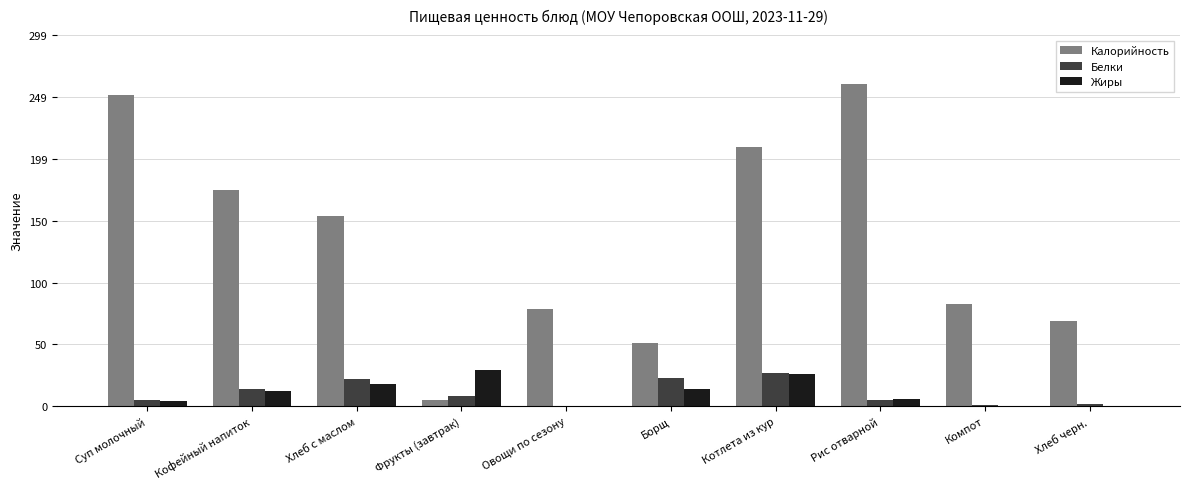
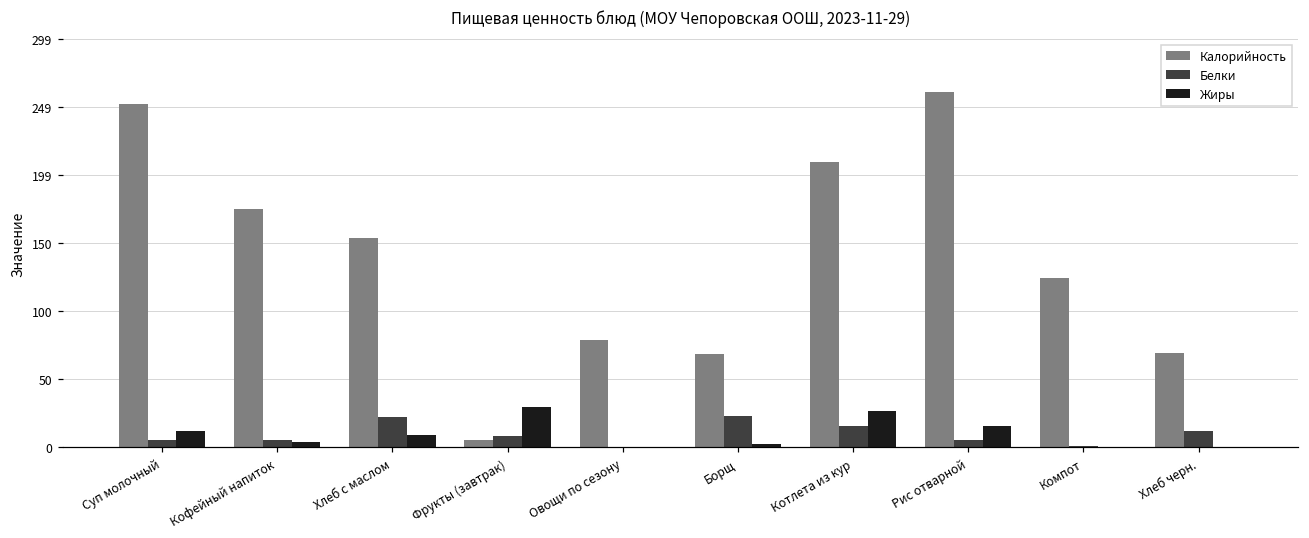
Жиры, Суп молочный: 4 -> 12
Белки, Кофейный напиток: 14 -> 5
Жиры, Кофейный напиток: 12 -> 4
Жиры, Хлеб с маслом: 18 -> 9
Калорийность, Борщ: 51 -> 68
Жиры, Борщ: 14 -> 2
Белки, Котлета из кур: 27 -> 15
Жиры, Рис отварной: 6 -> 15
Калорийность, Компот: 82 -> 124
Белки, Хлеб черн.: 2 -> 12
